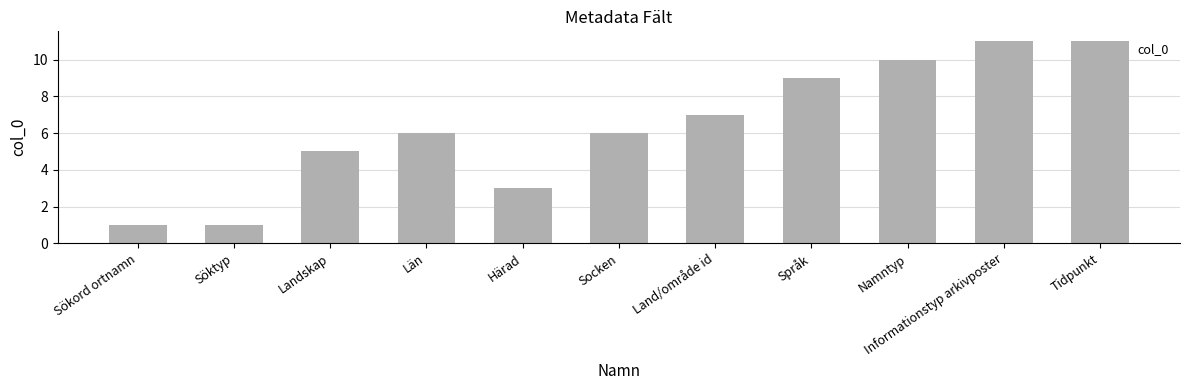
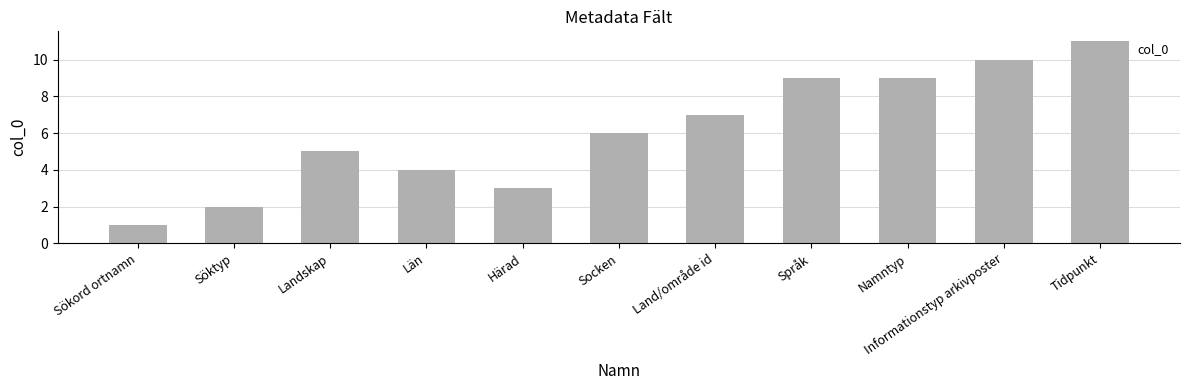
Söktyp: 1 -> 2
Län: 6 -> 4
Namntyp: 10 -> 9
Informationstyp arkivposter: 11 -> 10
